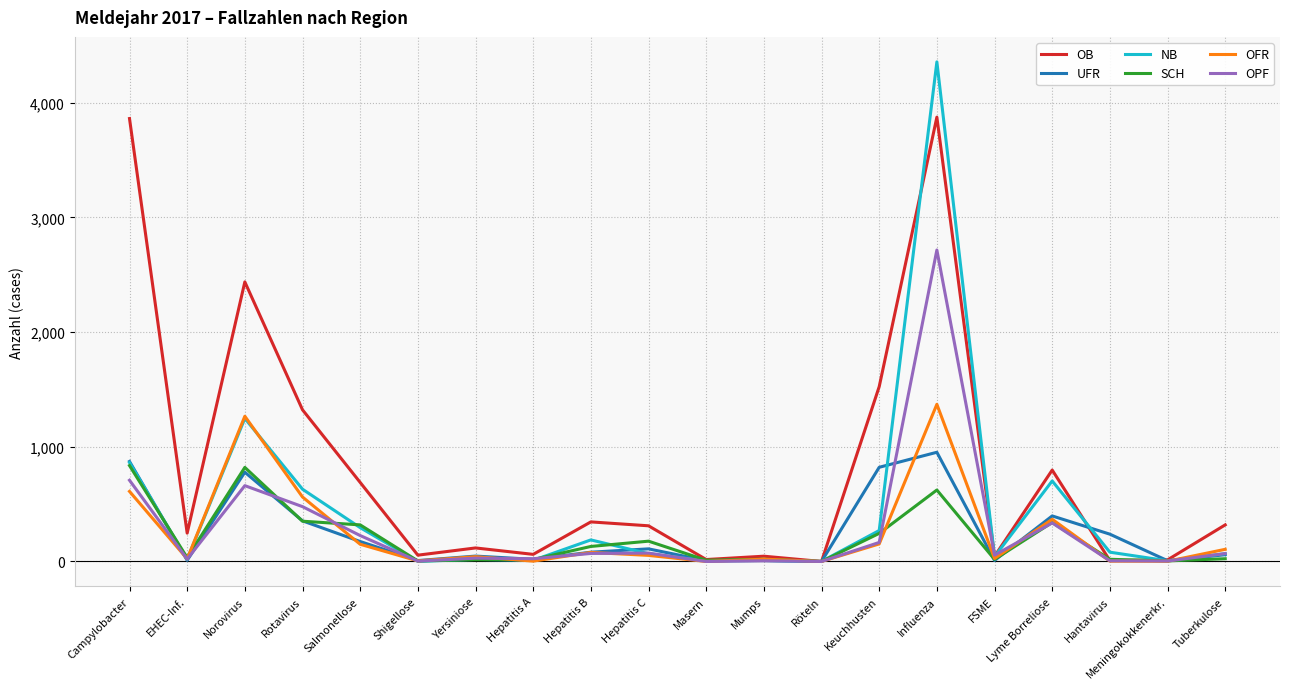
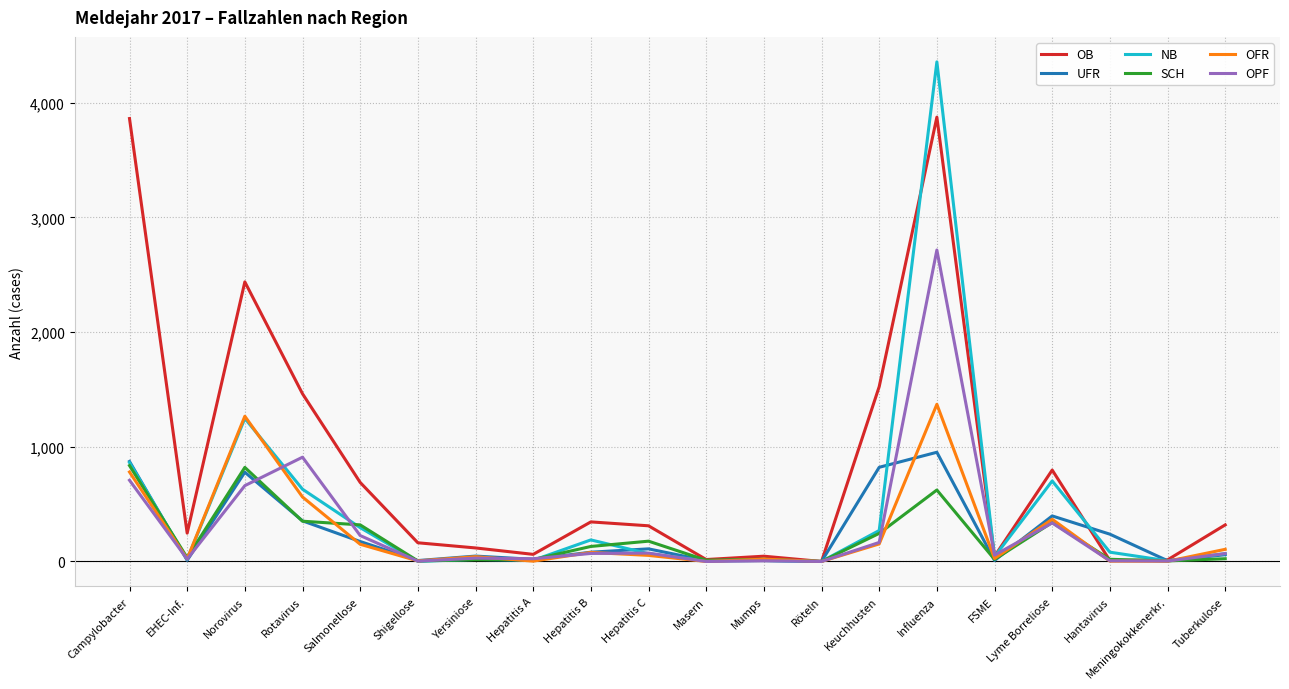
OFR, Campylobacter: 610 -> 780
OB, Rotavirus: 1,320 -> 1,460
OPF, Rotavirus: 480 -> 910
OB, Shigellose: 60 -> 160
